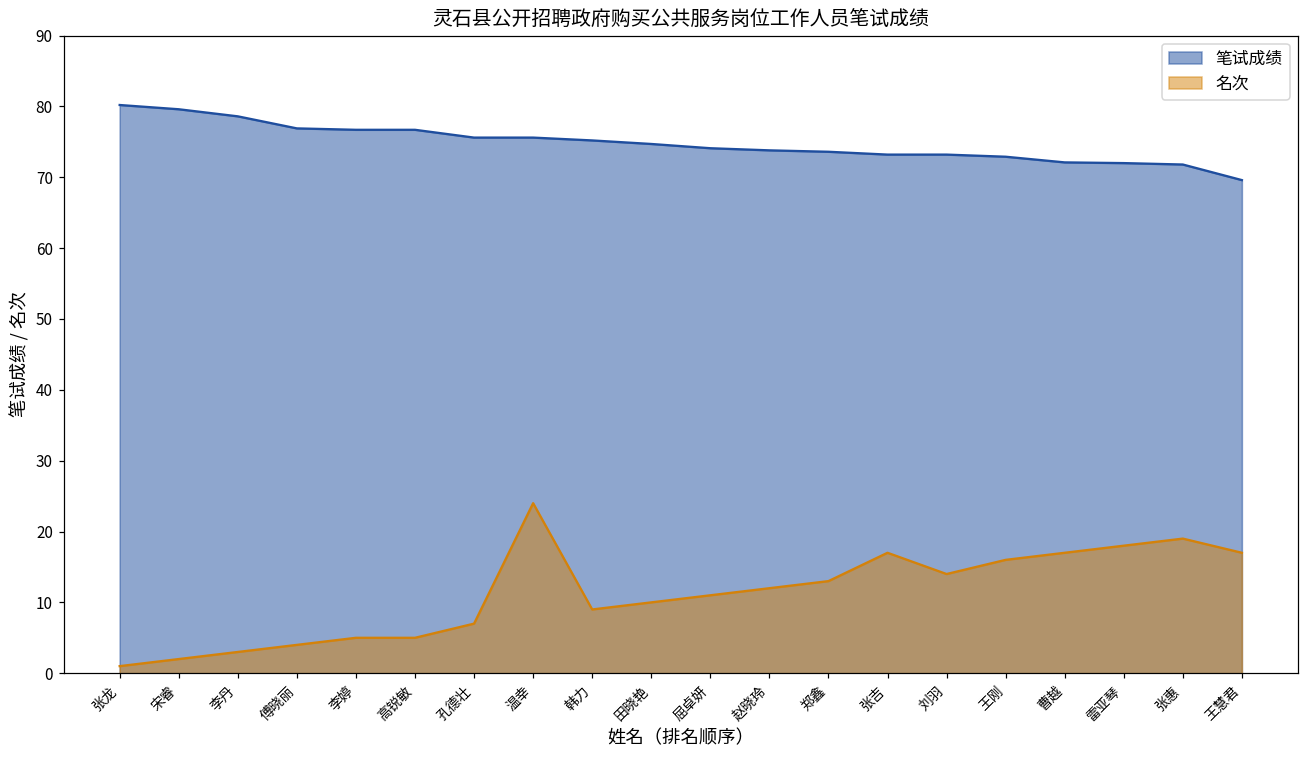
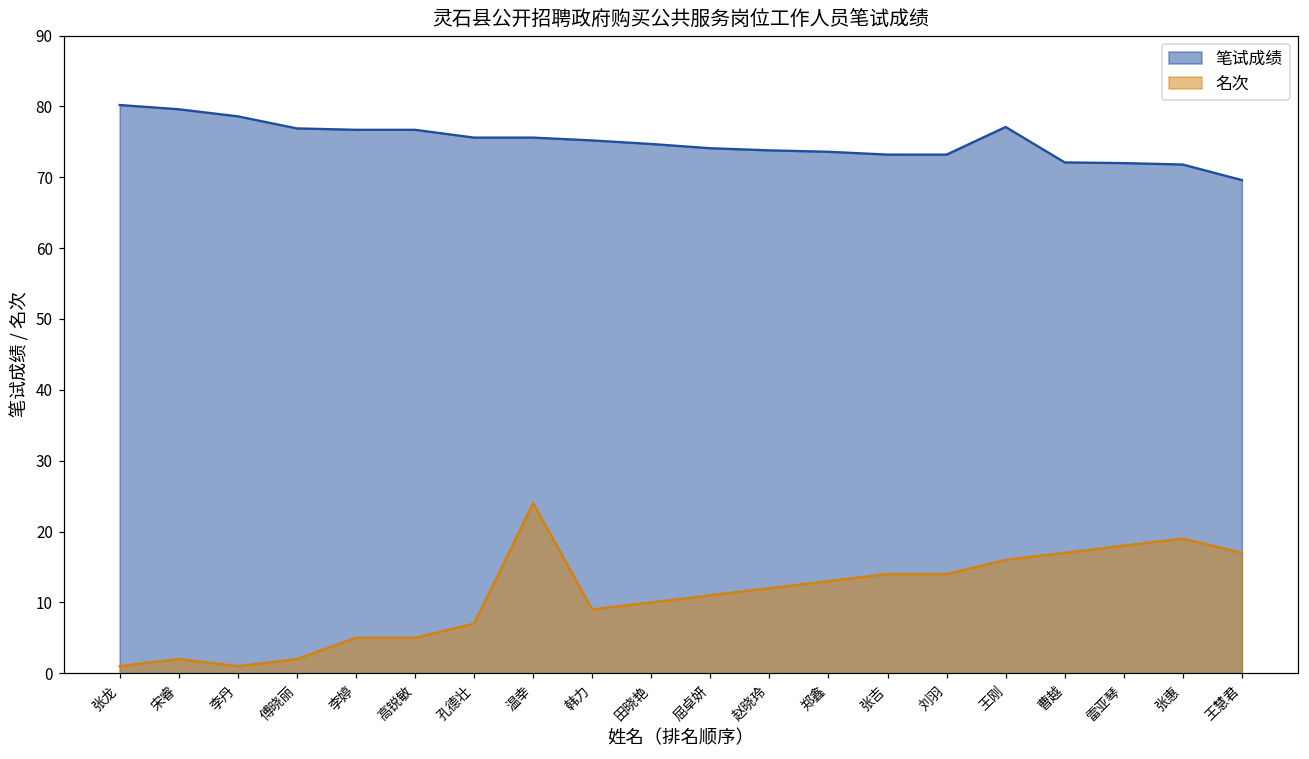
名次, 李丹: 3 -> 1
名次, 傅晓丽: 4 -> 2
名次, 张吉: 17 -> 14
笔试成绩, 王刚: 73 -> 77
